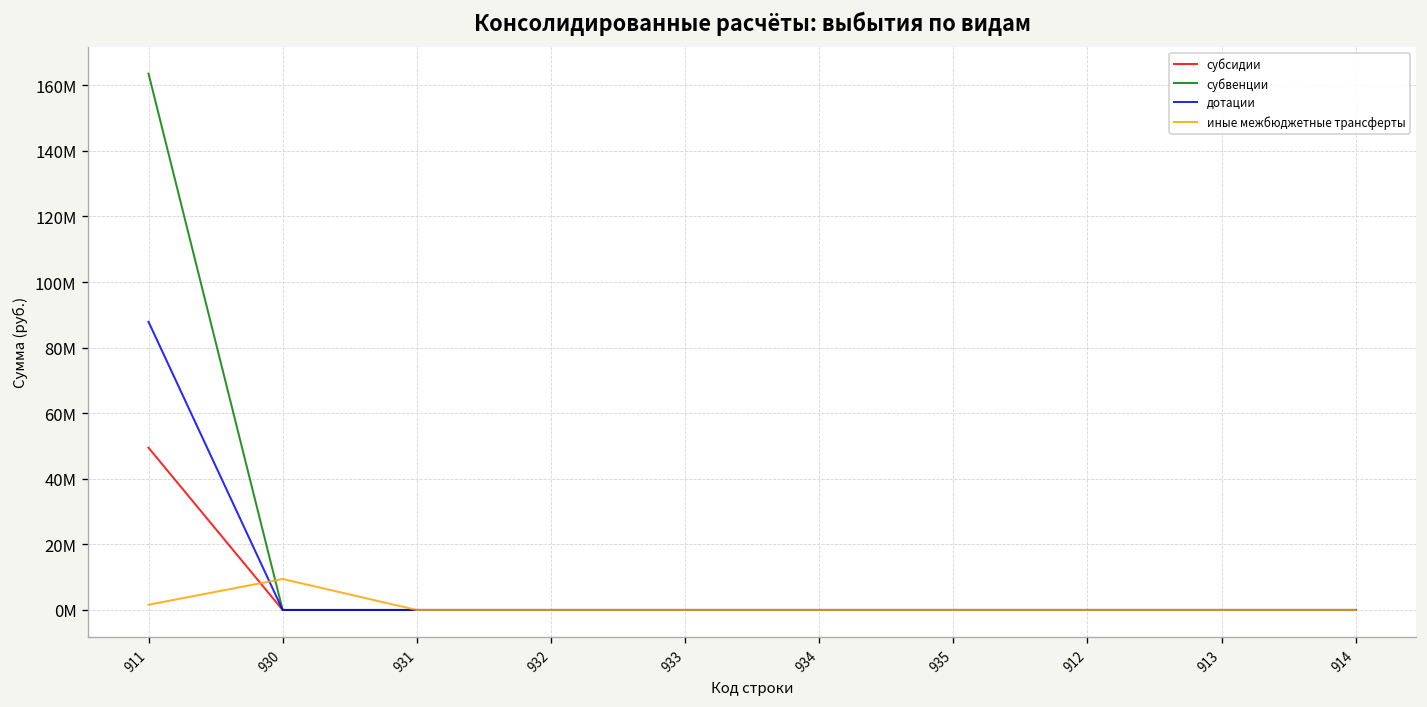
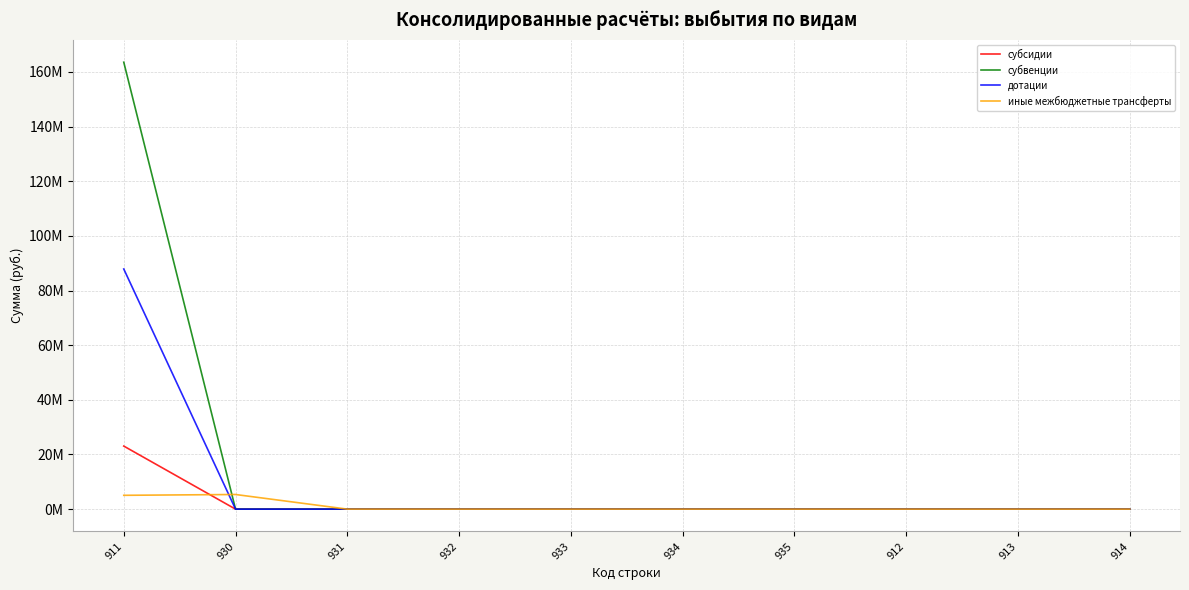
субсидии, 911: 49000000 -> 23000000
иные межбюджетные трансферты, 911: 2000000 -> 5000000
иные межбюджетные трансферты, 930: 9000000 -> 5000000
